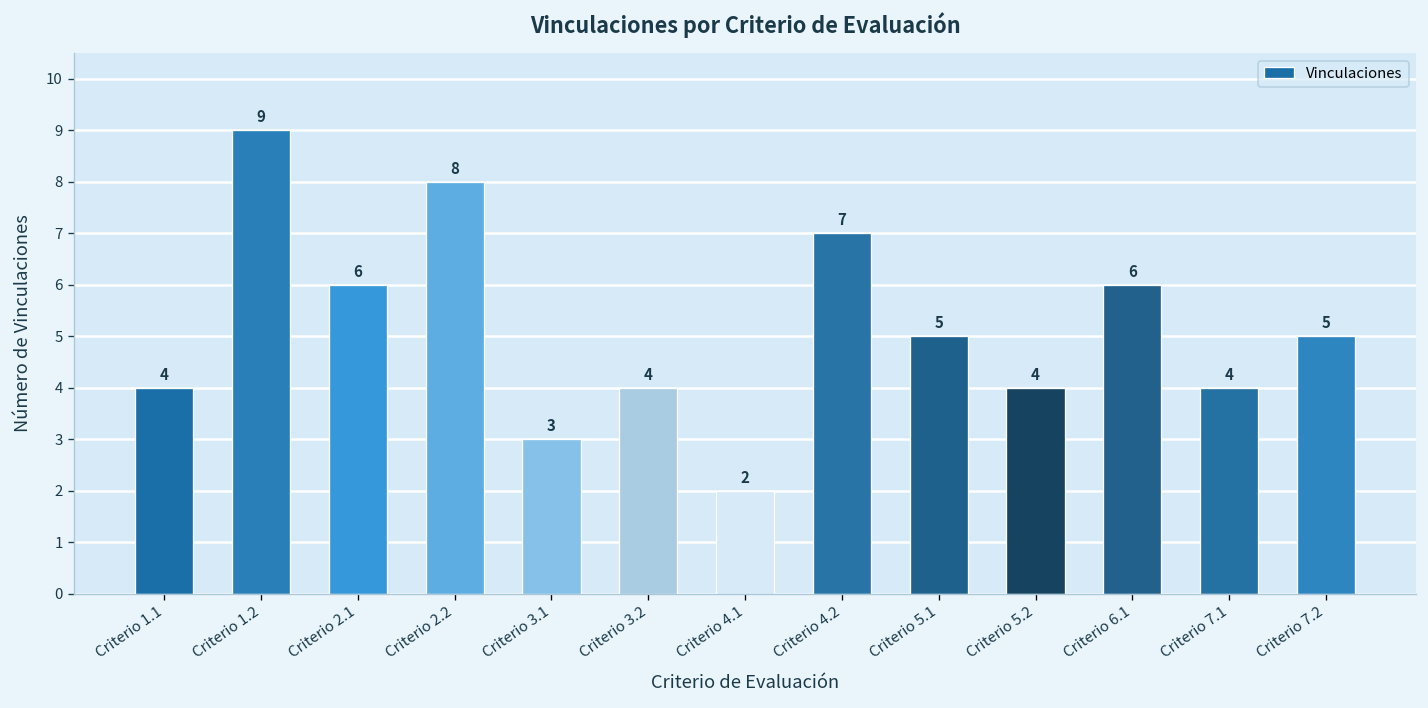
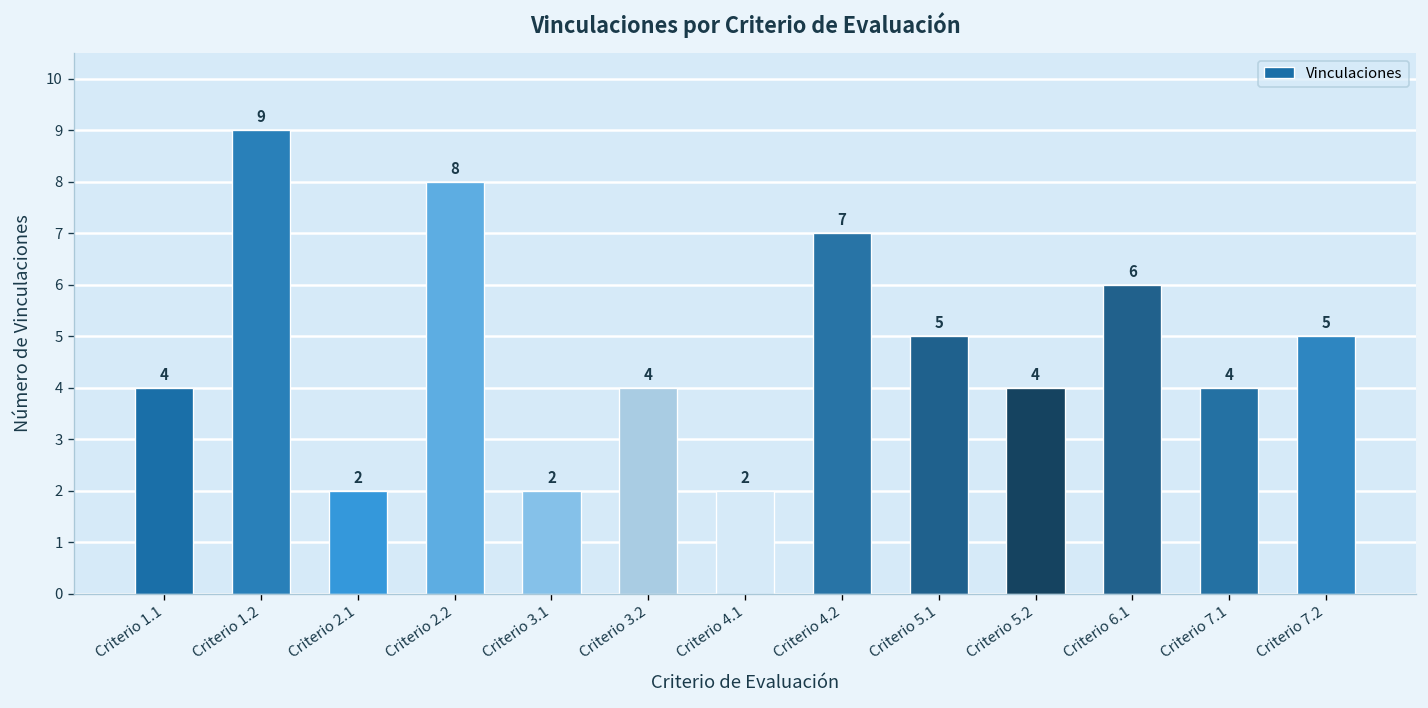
Criterio 2.1: 6 -> 2
Criterio 3.1: 3 -> 2
